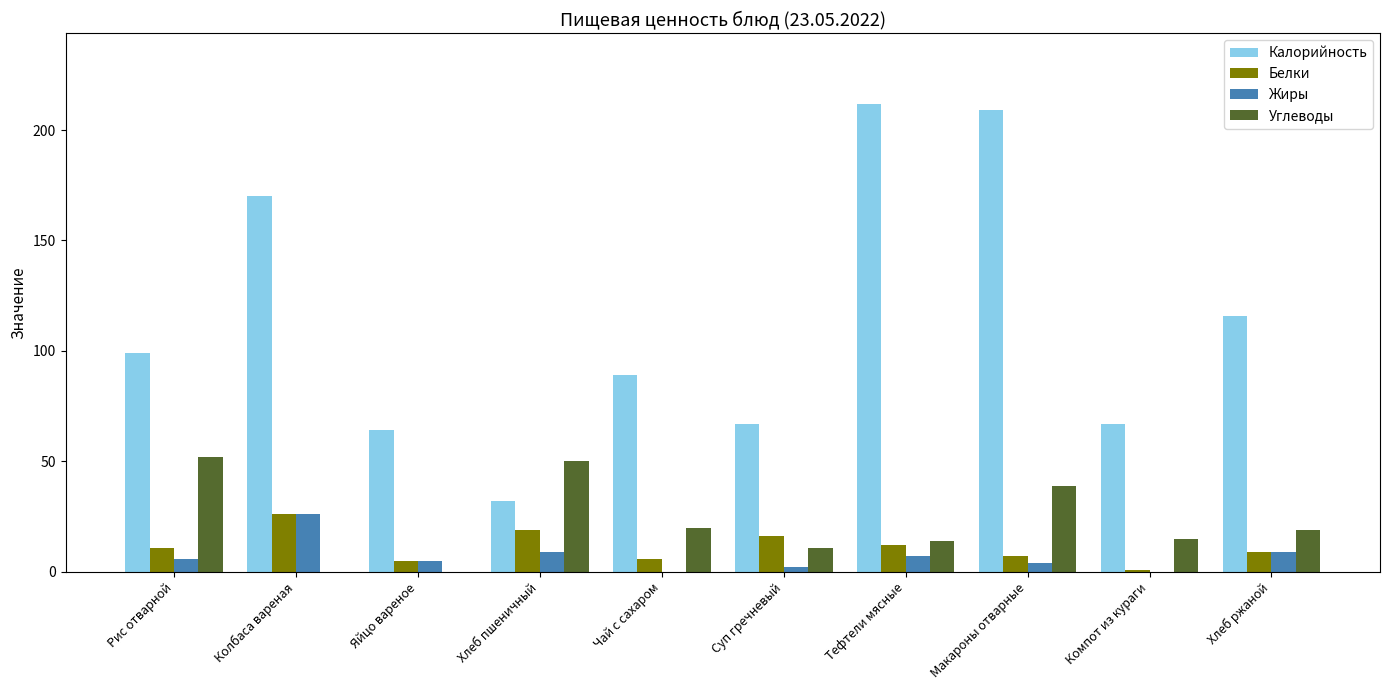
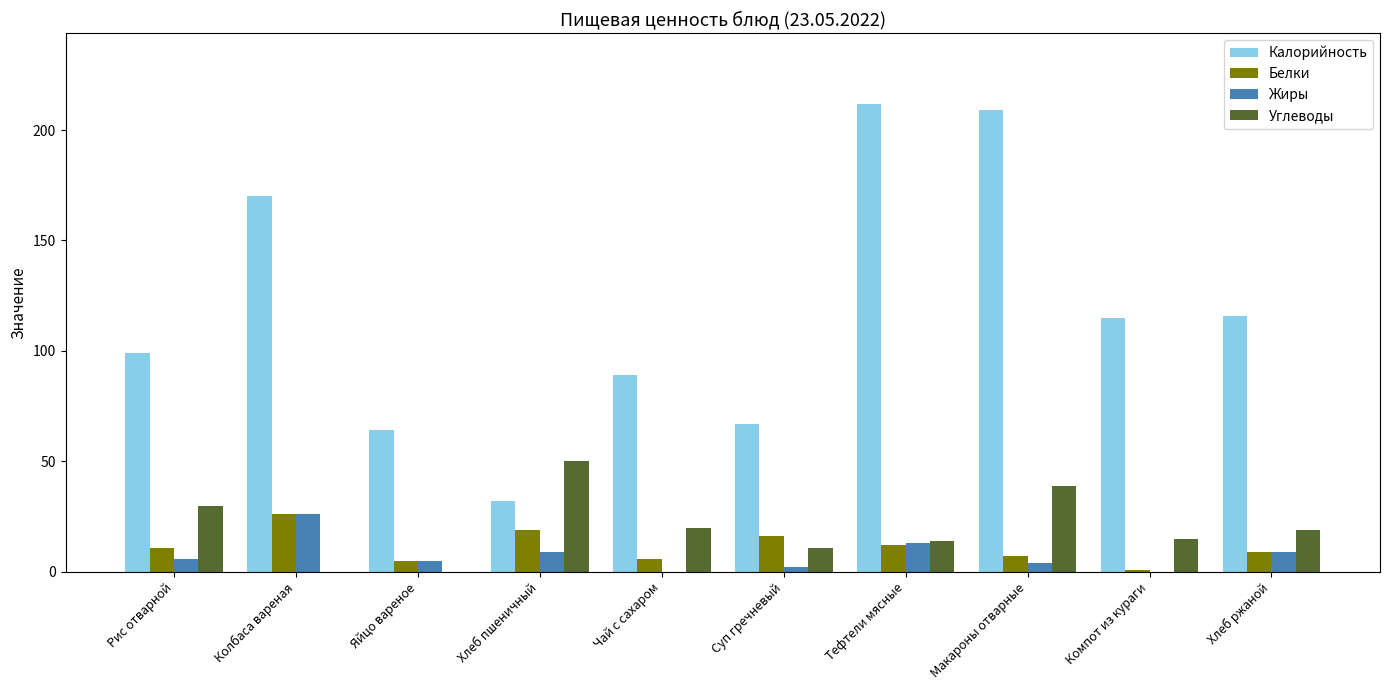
Углеводы, Рис отварной: 52 -> 30
Жиры, Тефтели мясные: 7 -> 13
Калорийность, Компот из кураги: 67 -> 115
